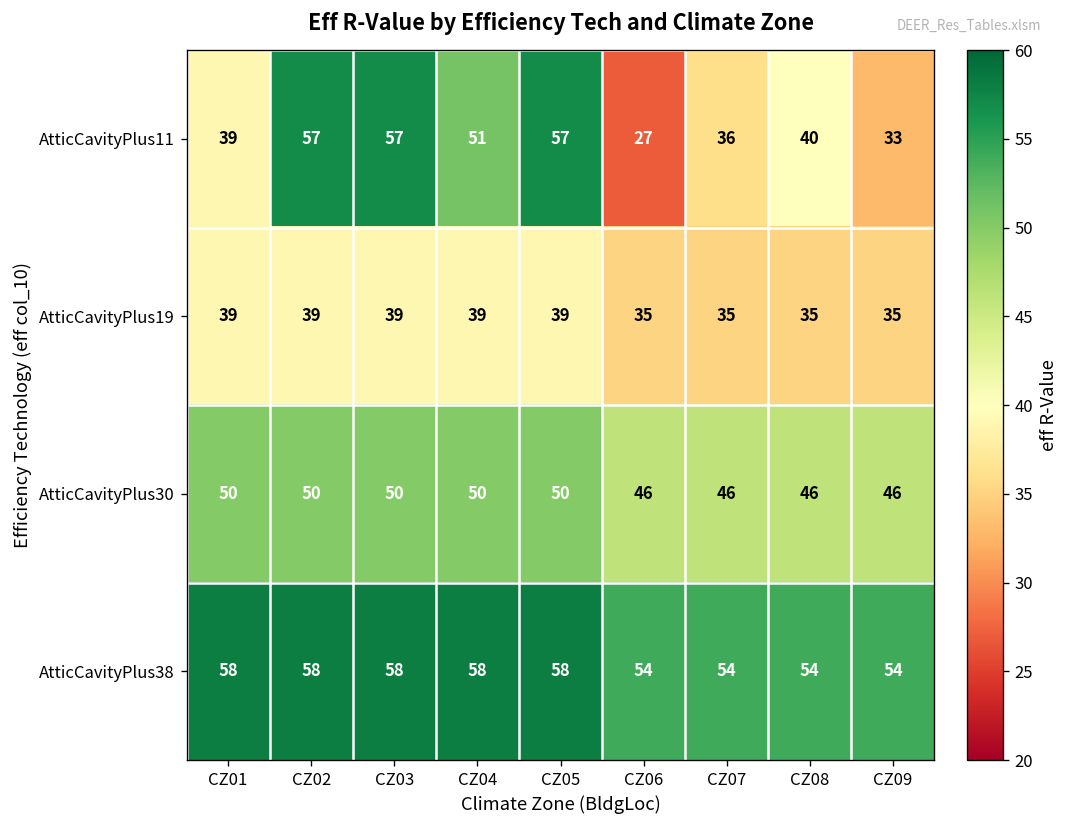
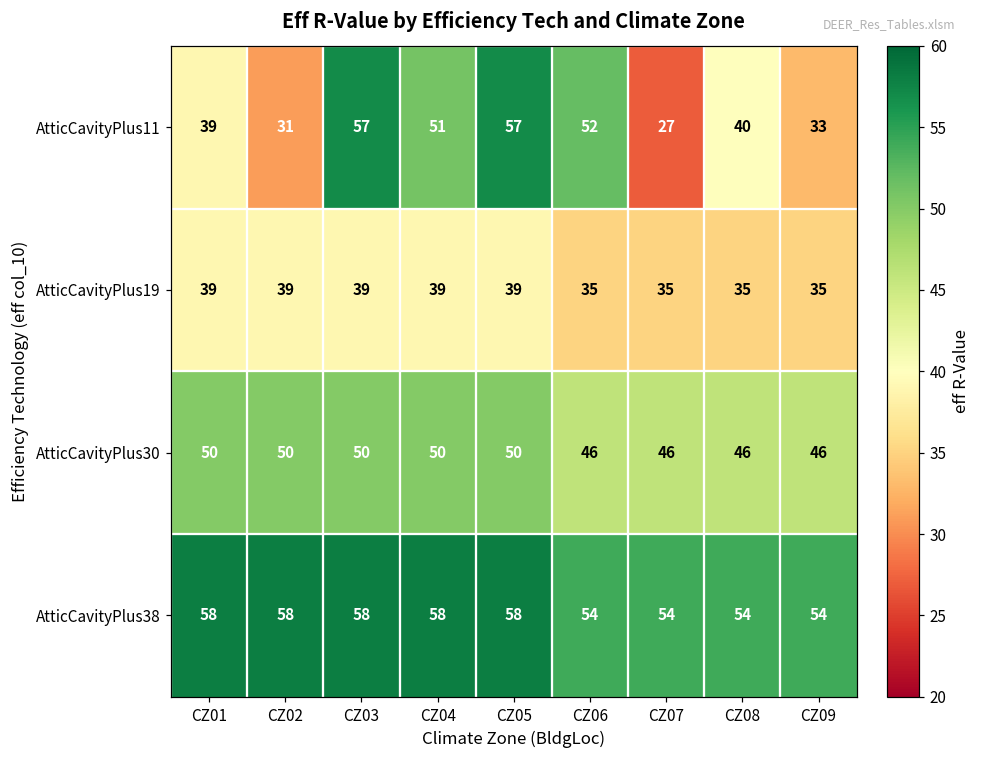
AtticCavityPlus11, CZ02: 57 -> 31
AtticCavityPlus11, CZ06: 27 -> 52
AtticCavityPlus11, CZ07: 36 -> 27
